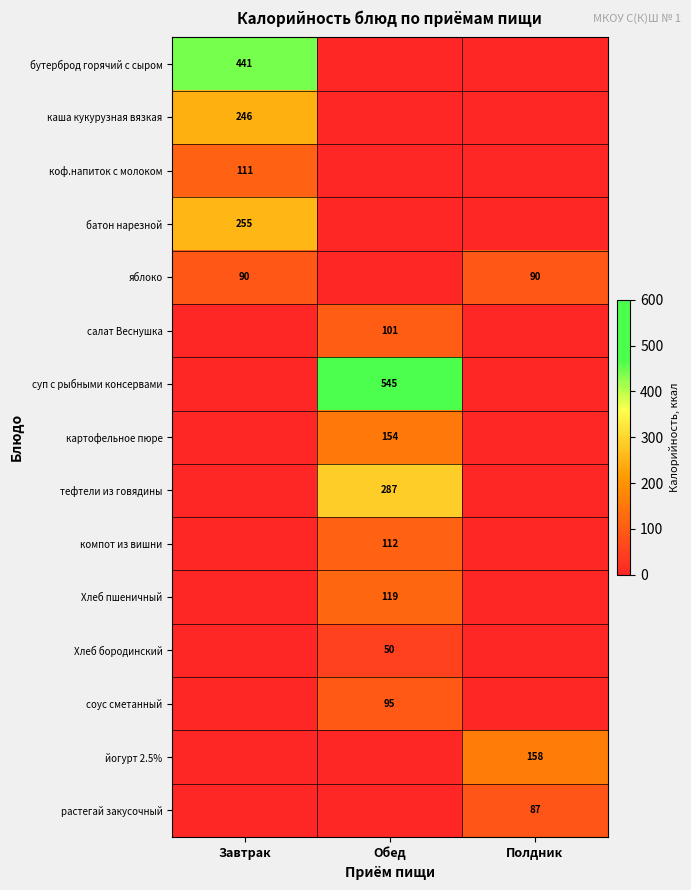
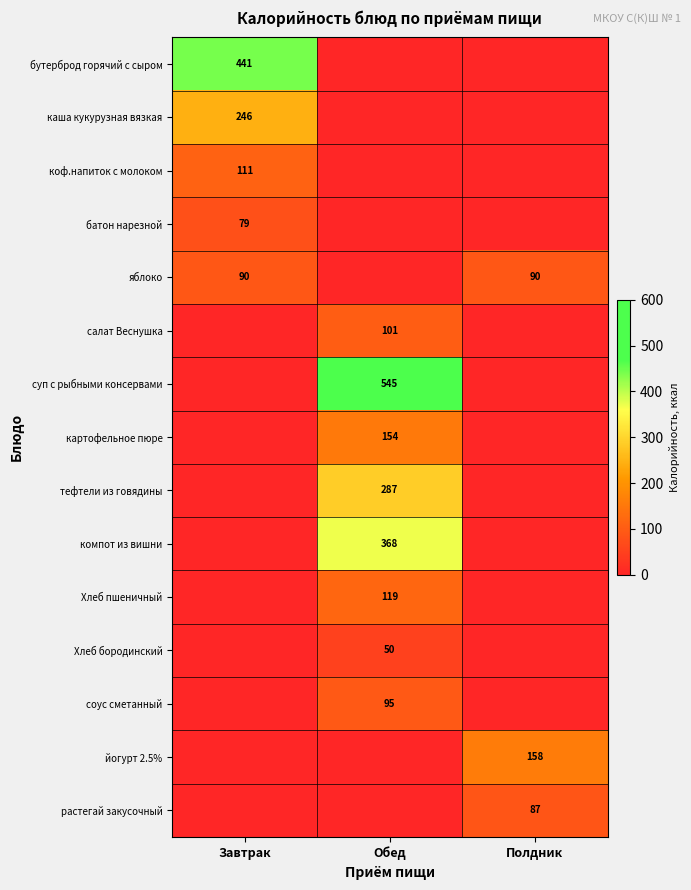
батон нарезной, Завтрак: 255 -> 79
компот из вишни, Обед: 112 -> 368
